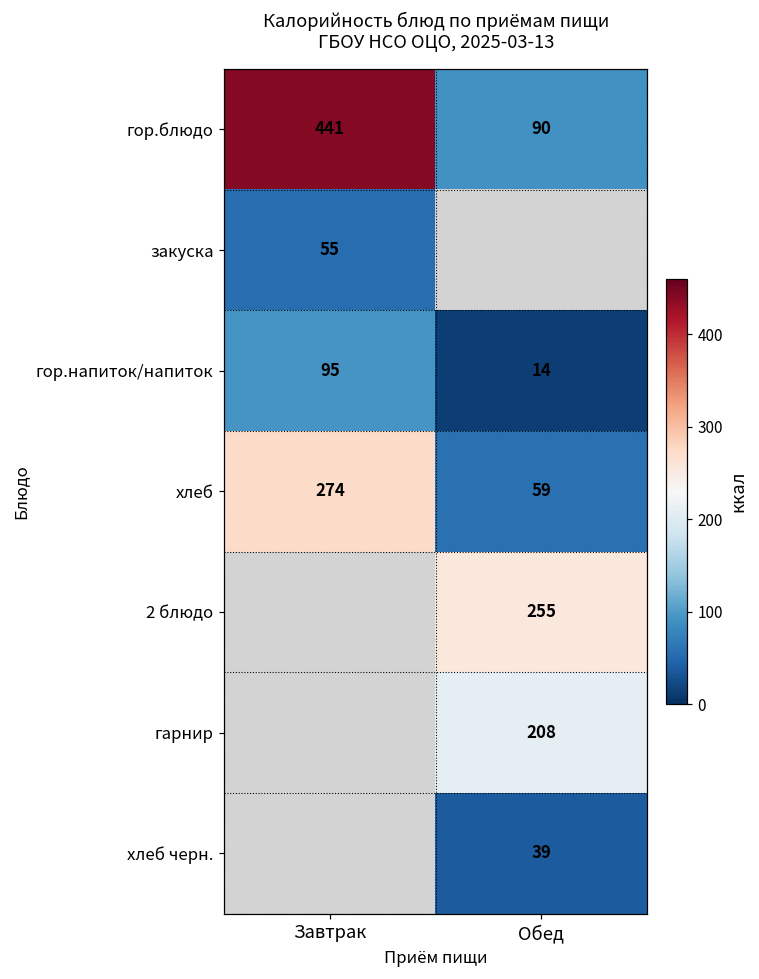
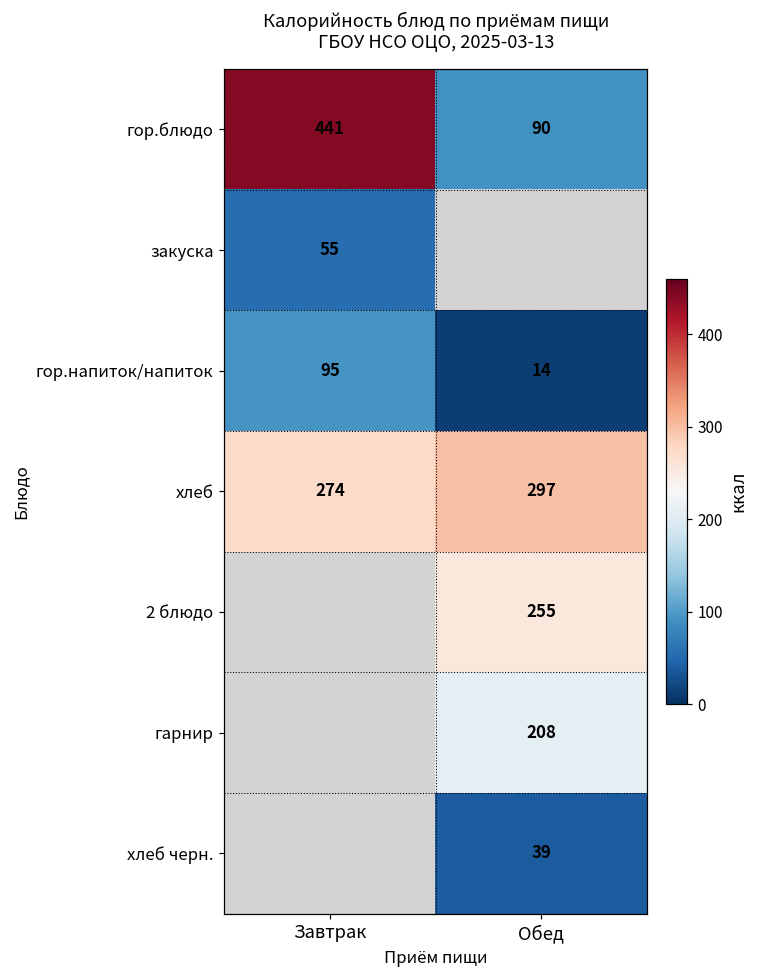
хлеб, Обед: 59 -> 297
